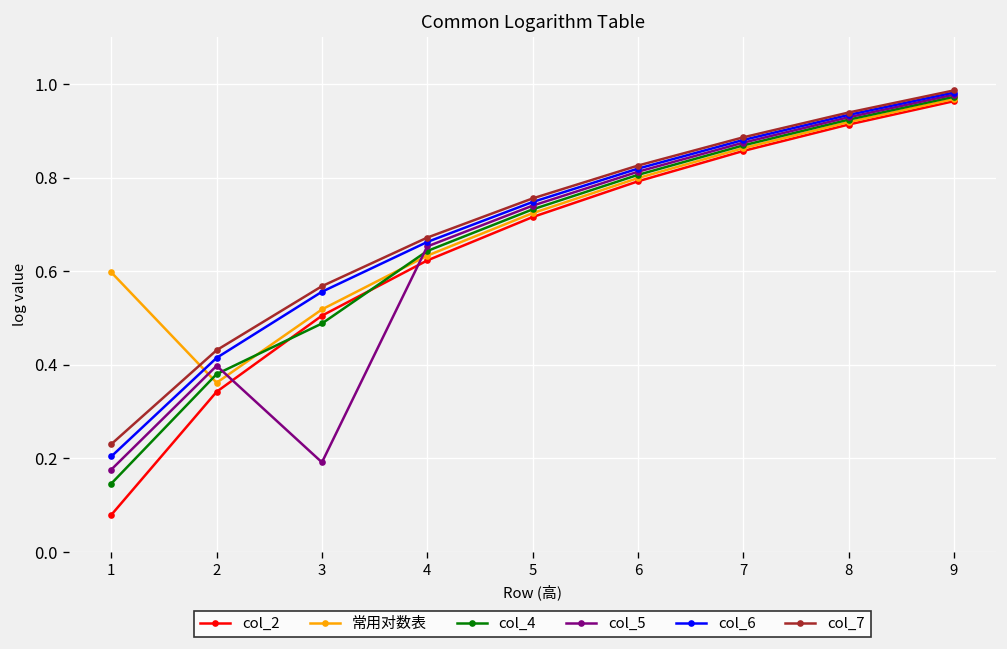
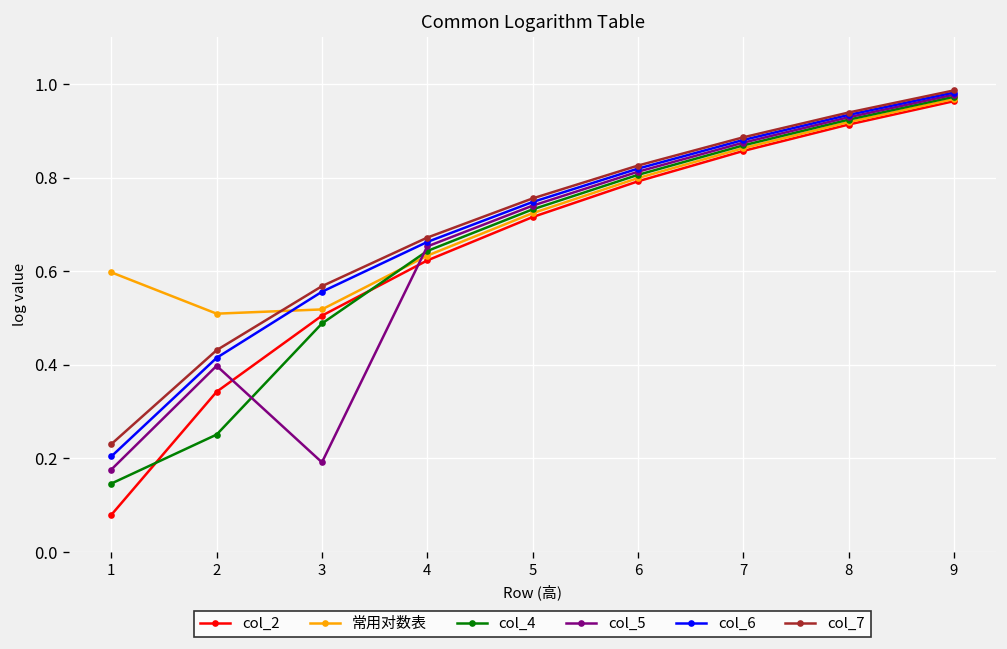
常用对数表, 2: 0.36 -> 0.51
col_4, 2: 0.38 -> 0.25
